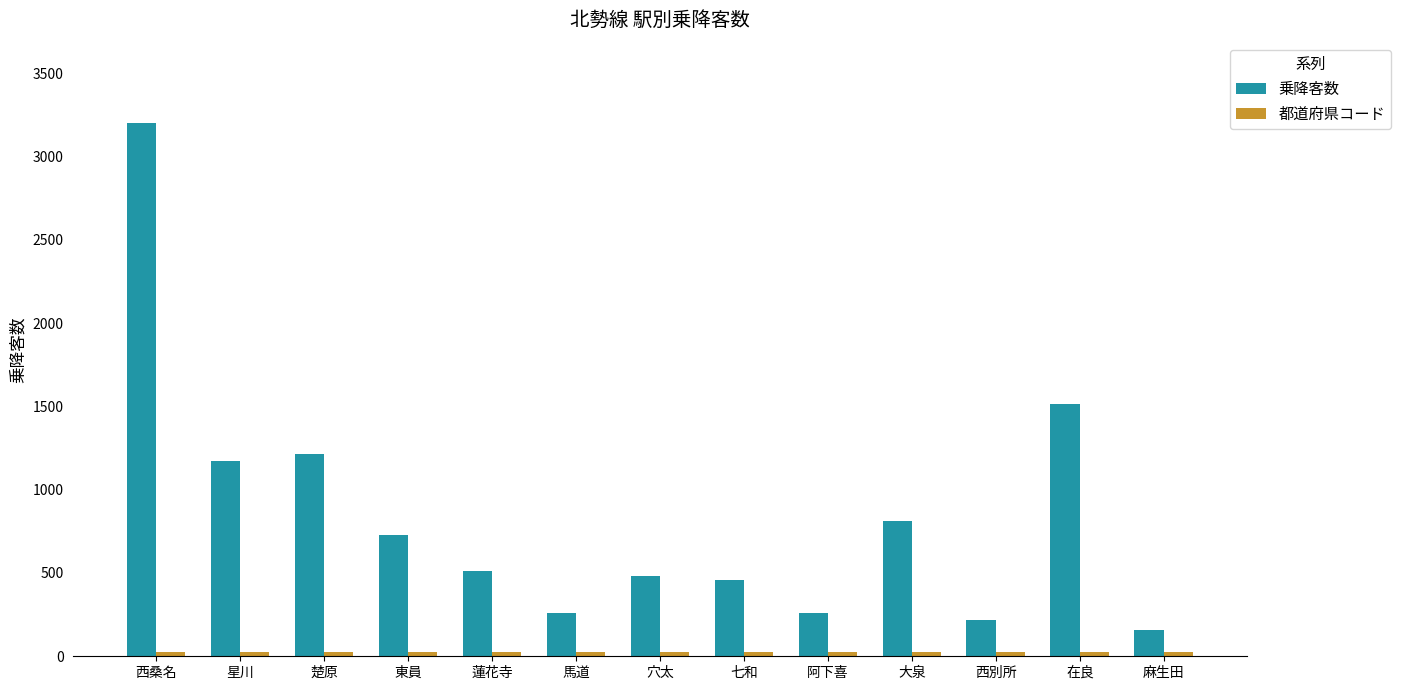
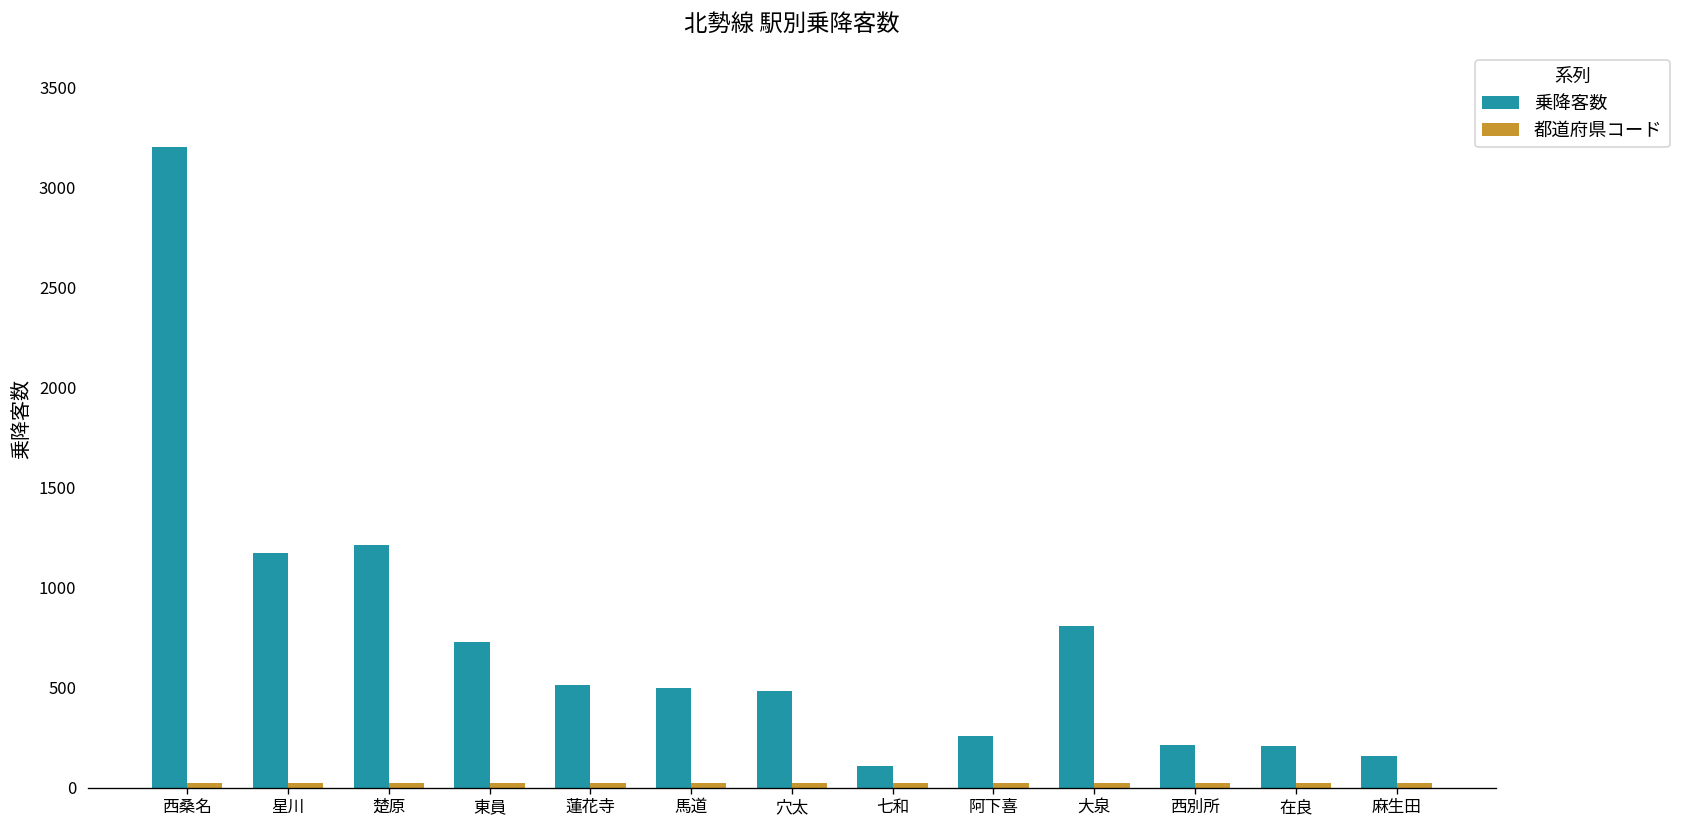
乗降客数, 馬道: 260 -> 500
乗降客数, 七和: 460 -> 110
乗降客数, 在良: 1520 -> 210
